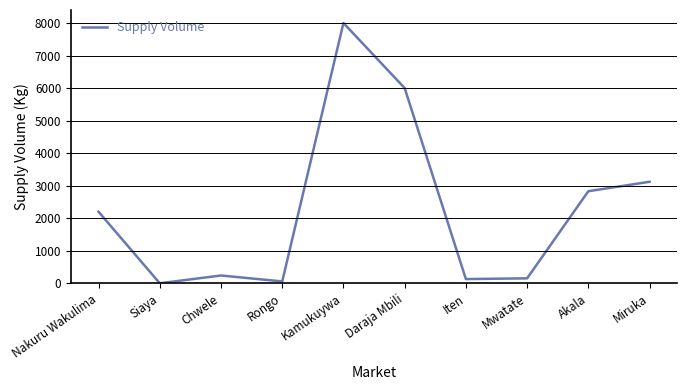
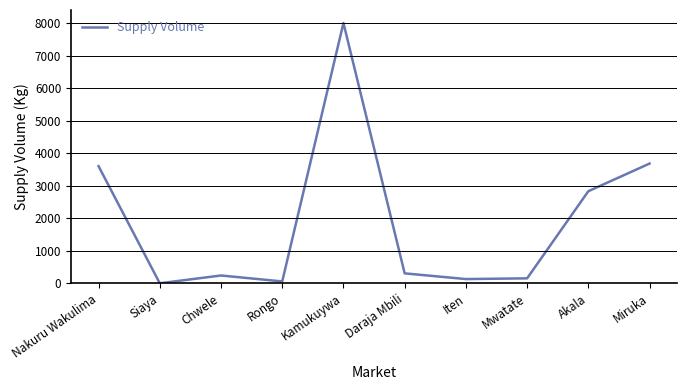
Nakuru Wakulima: 2200 -> 3600
Daraja Mbili: 6000 -> 300
Miruka: 3100 -> 3700
